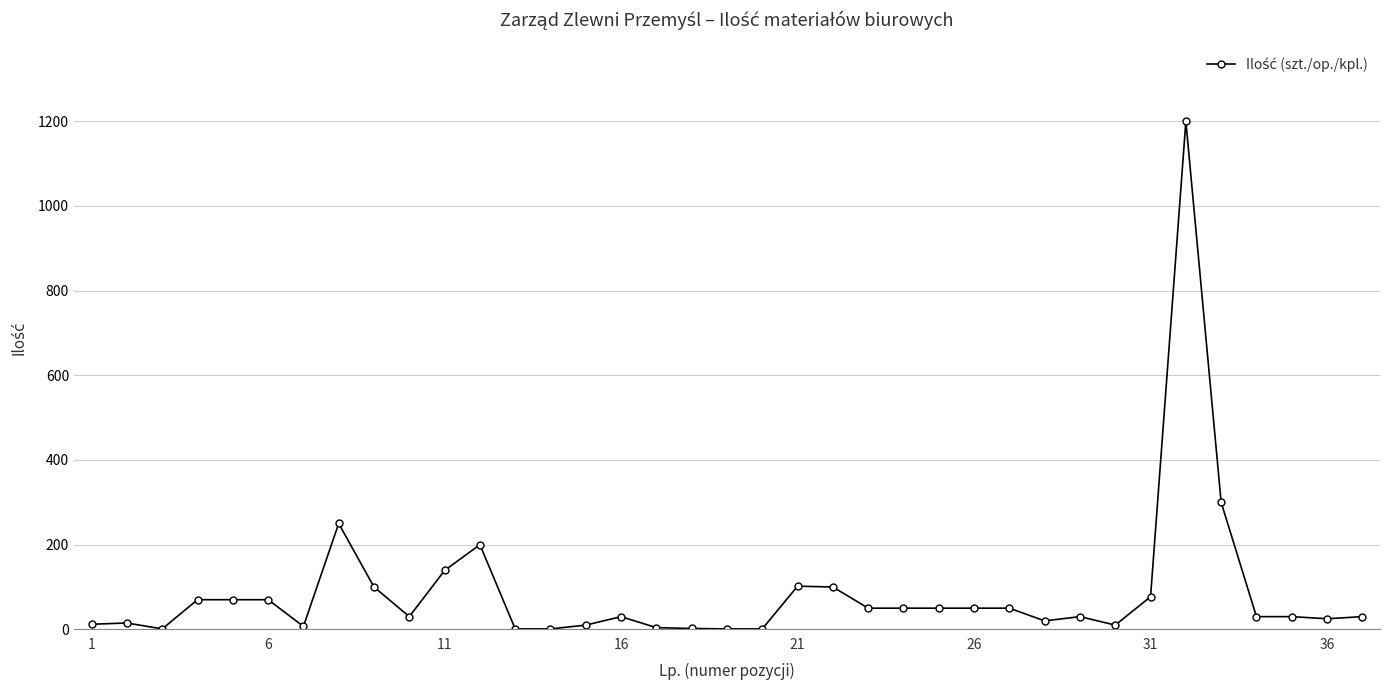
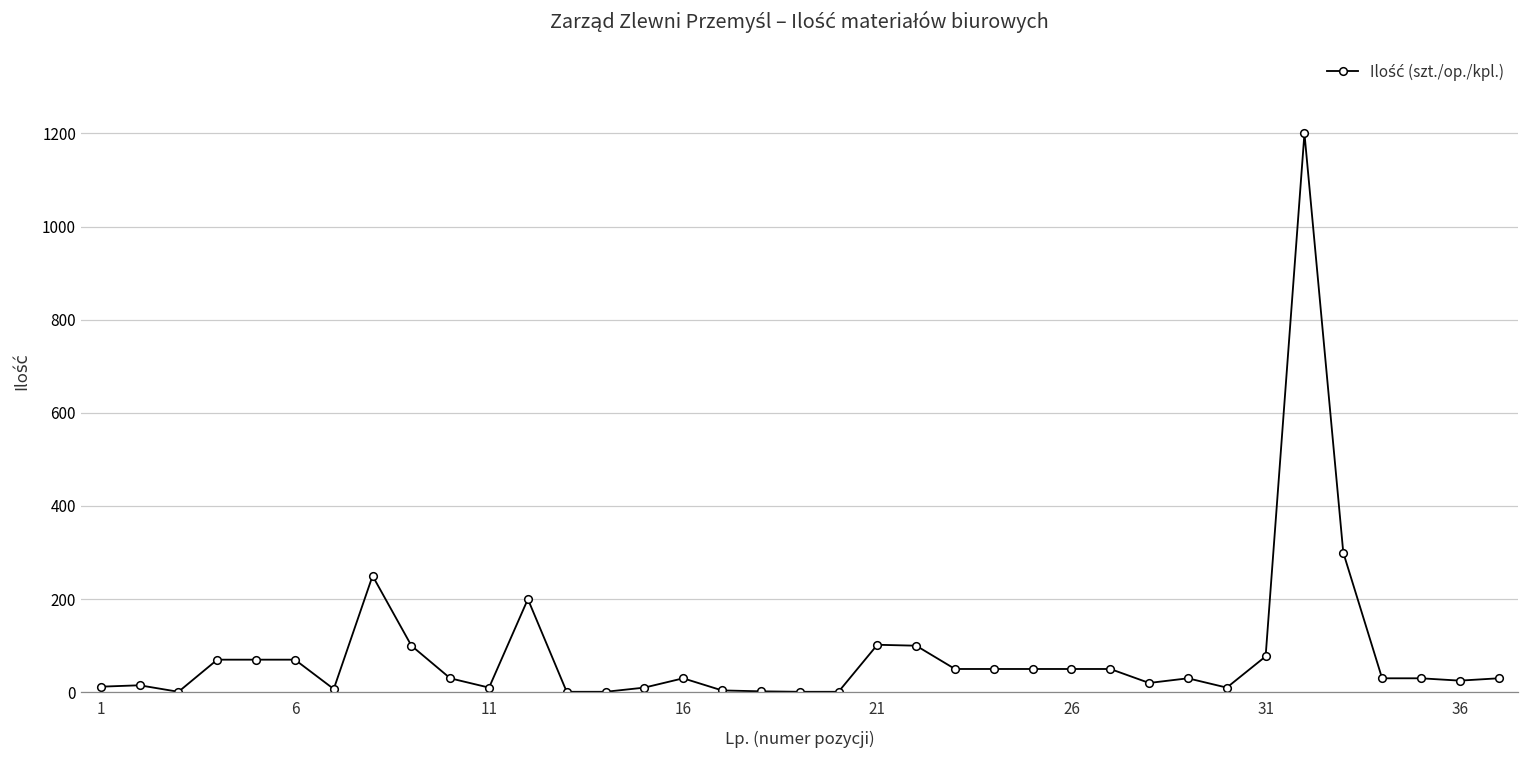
11: 140 -> 10
